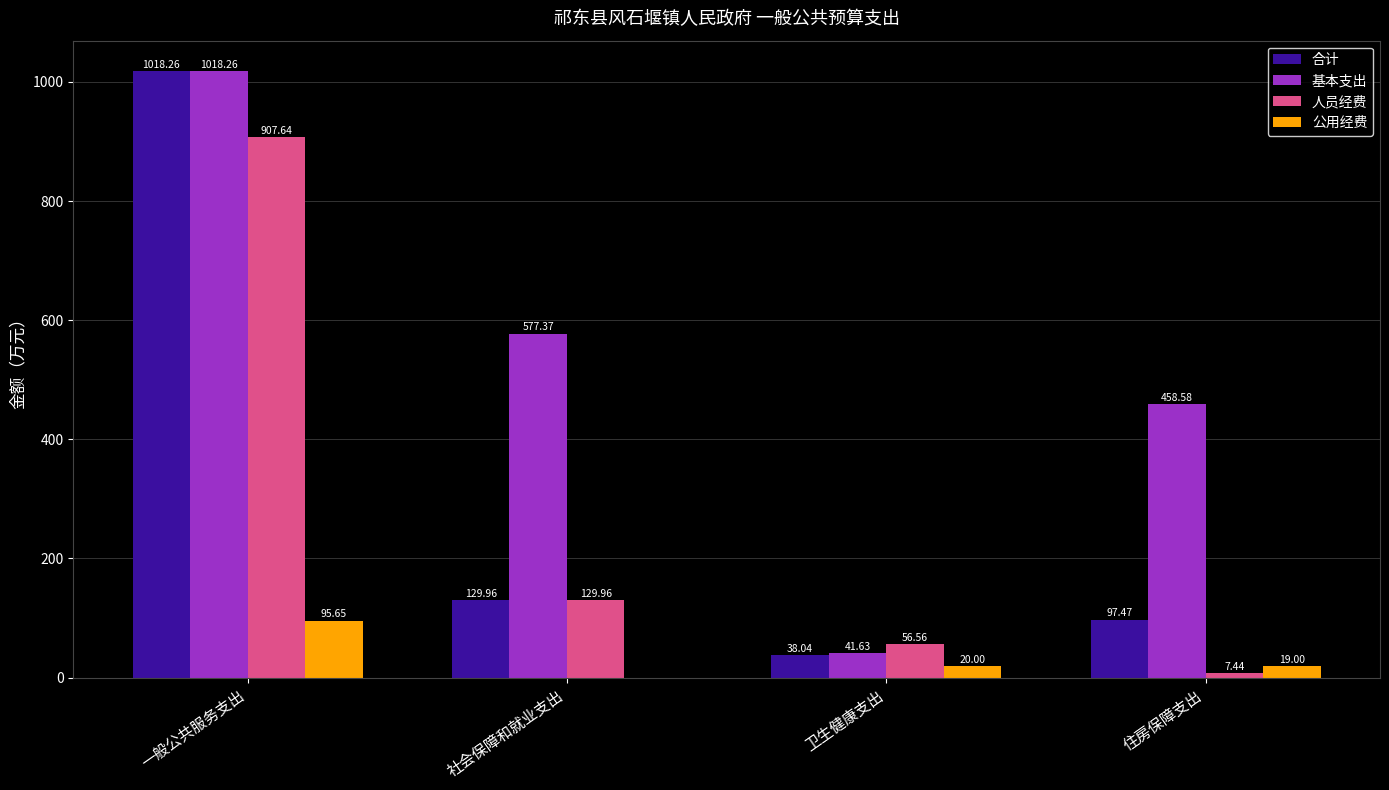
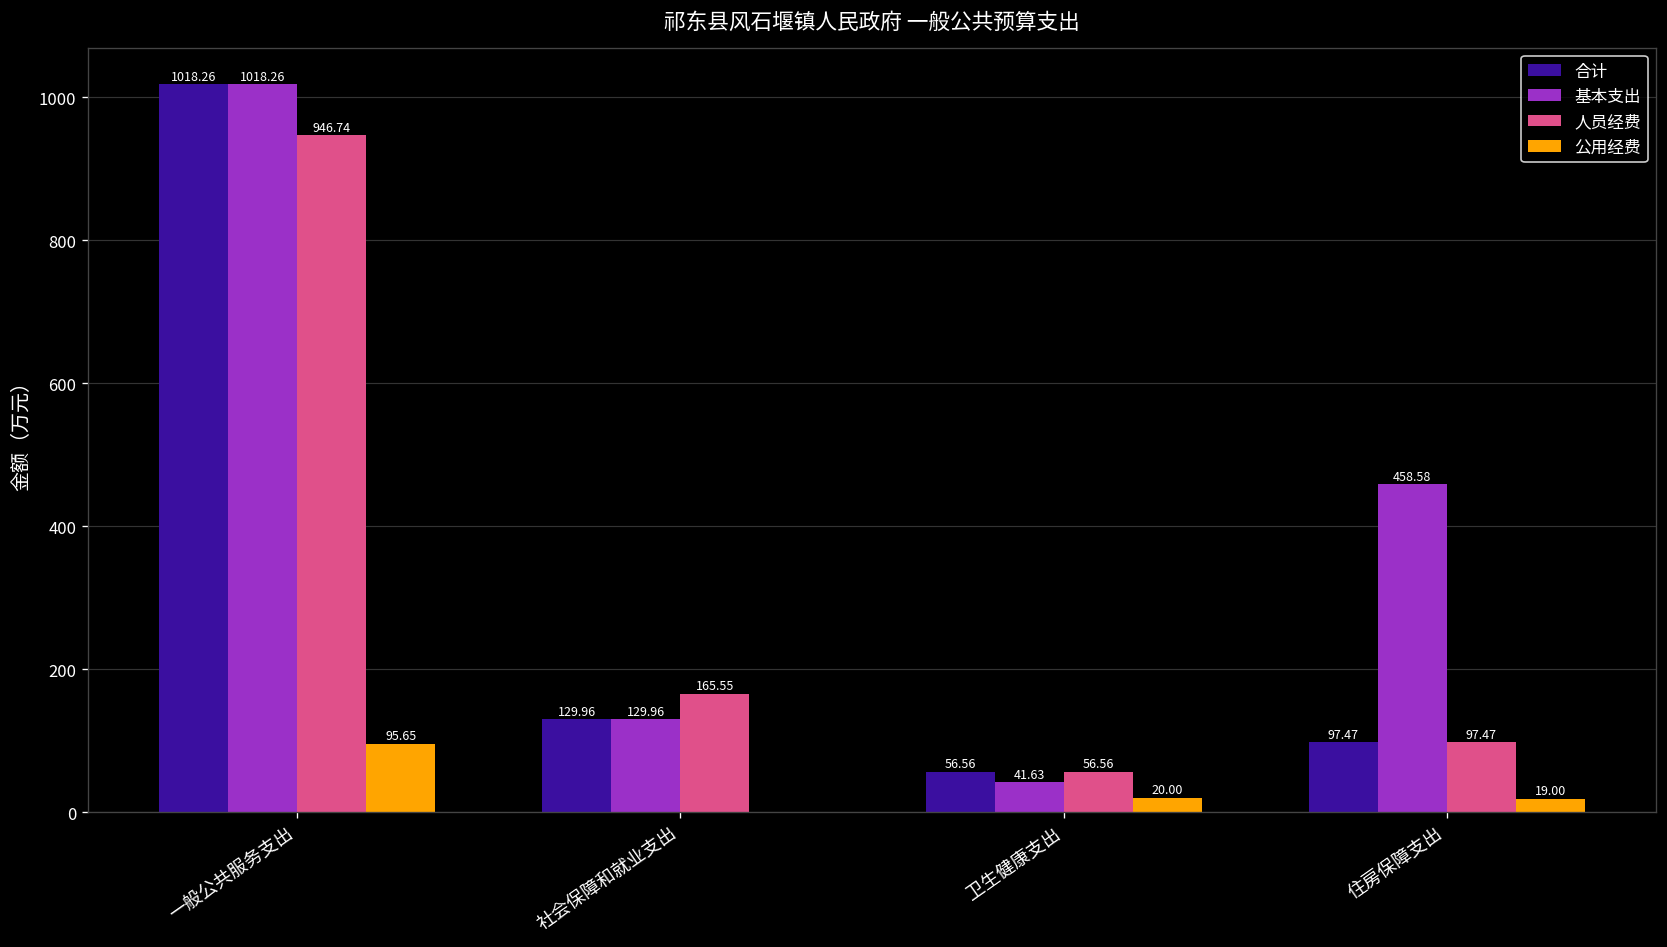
人员经费, 一般公共服务支出: 907.64 -> 946.74
基本支出, 社会保障和就业支出: 577.37 -> 129.96
人员经费, 社会保障和就业支出: 129.96 -> 165.55
合计, 卫生健康支出: 38.04 -> 56.56
人员经费, 住房保障支出: 7.44 -> 97.47
